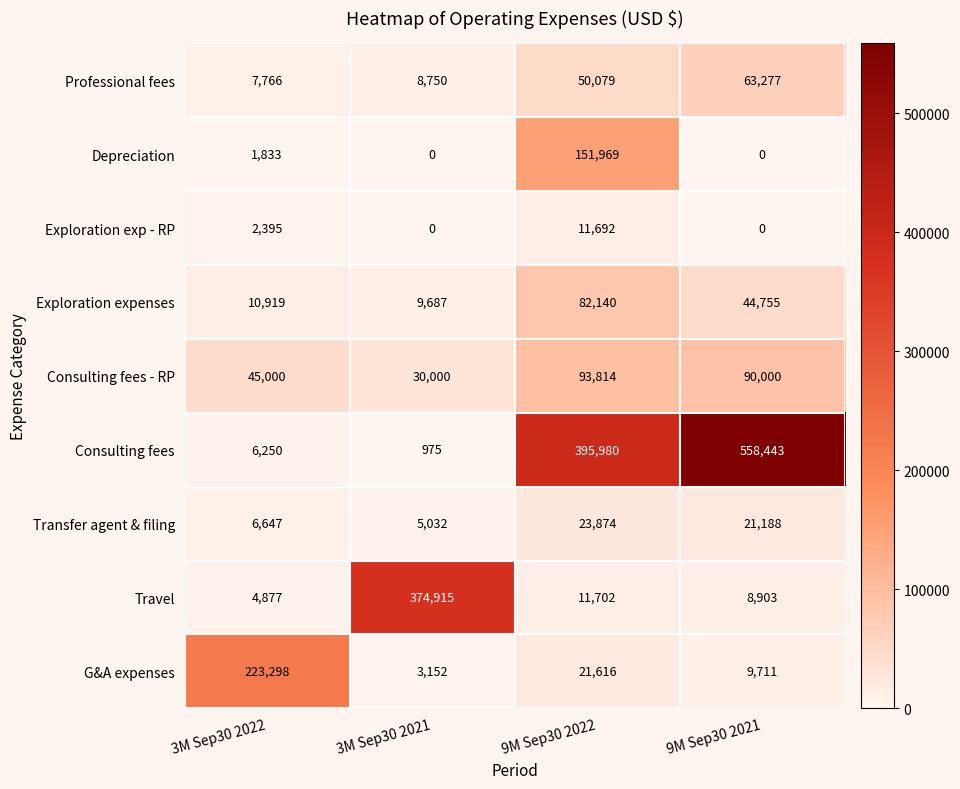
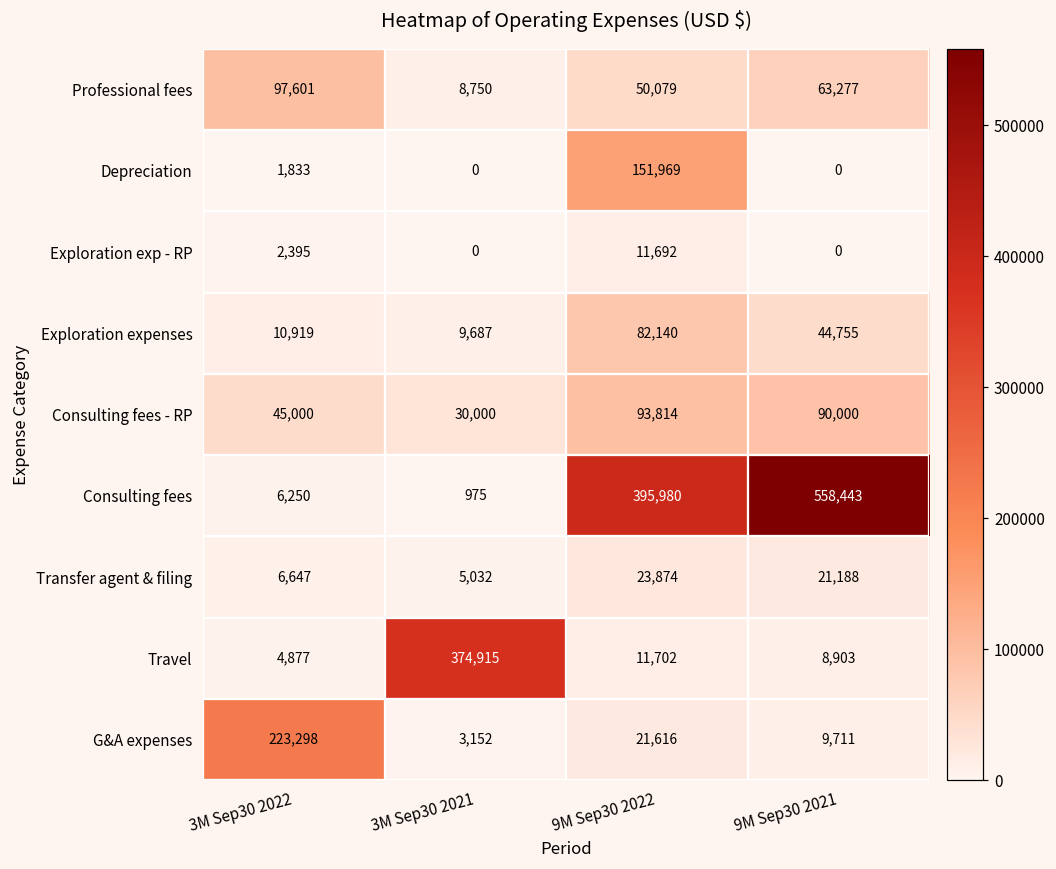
Professional fees, 3M Sep30 2022: 7,766 -> 97,601
